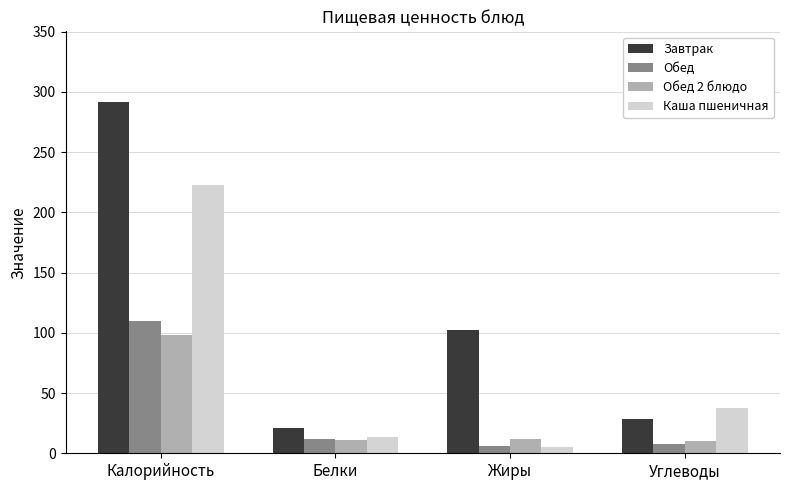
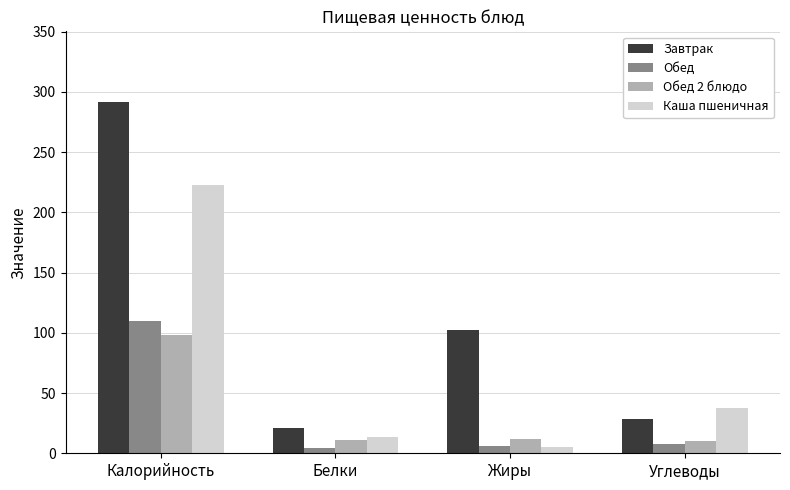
Обед, Белки: 12 -> 5
